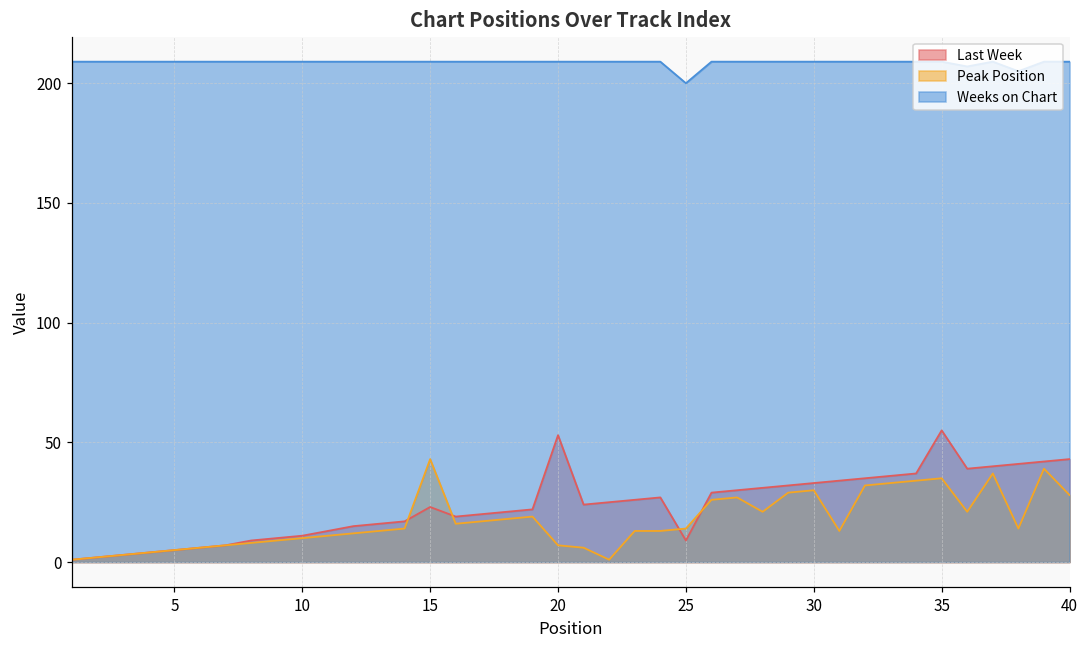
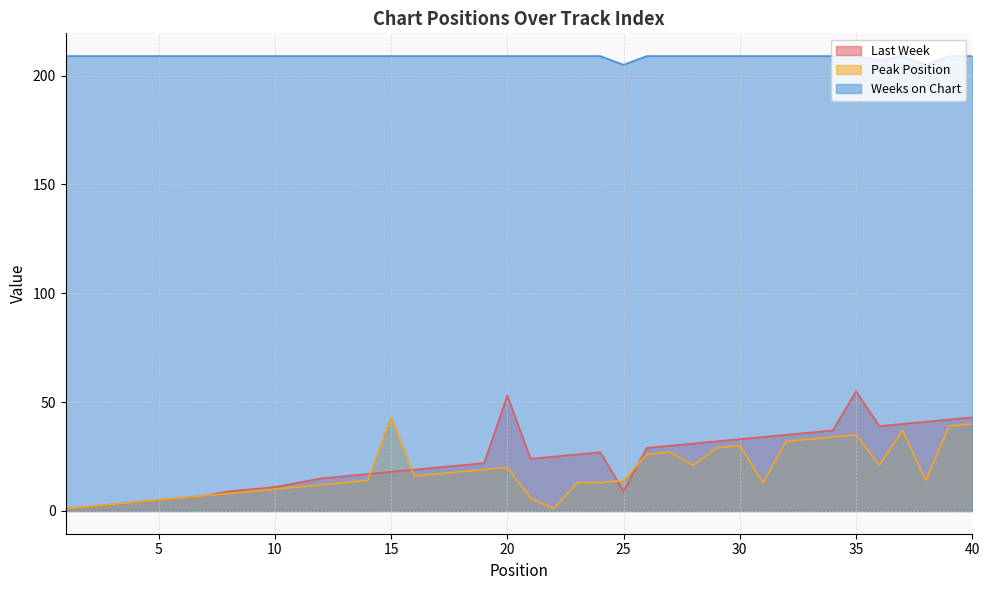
Last Week, 15: 23 -> 18
Peak Position, 20: 7 -> 20
Weeks on Chart, 25: 200 -> 205
Peak Position, 40: 28 -> 40
